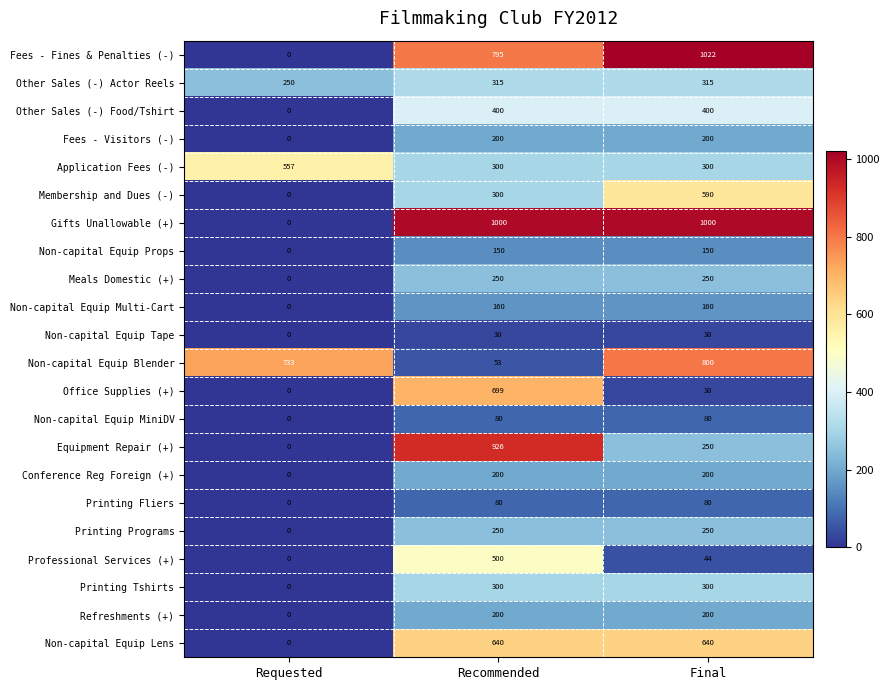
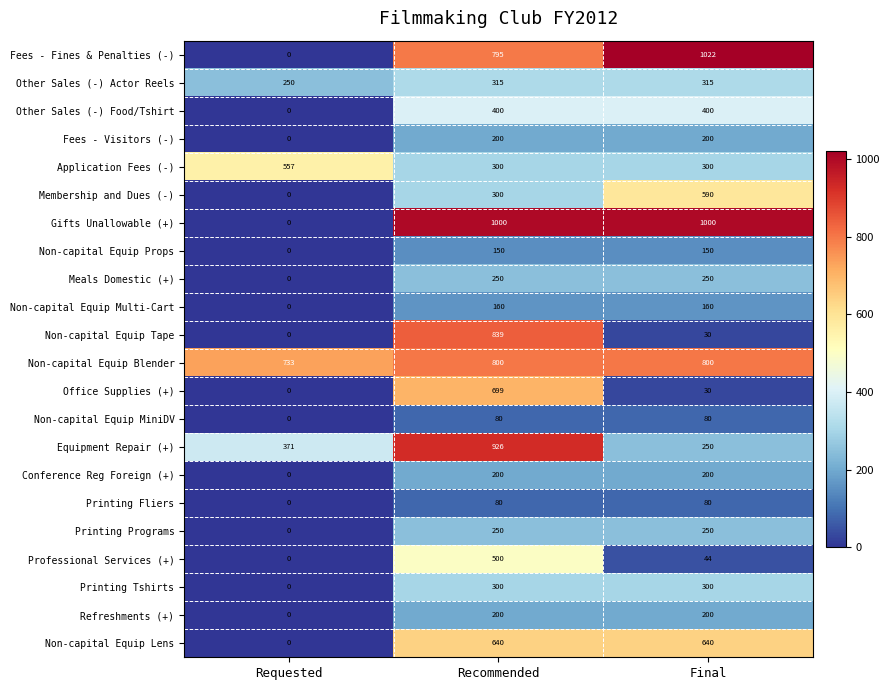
Non-capital Equip Tape, Recommended: 30 -> 839
Non-capital Equip Blender, Recommended: 53 -> 800
Equipment Repair (+), Requested: 0 -> 371
